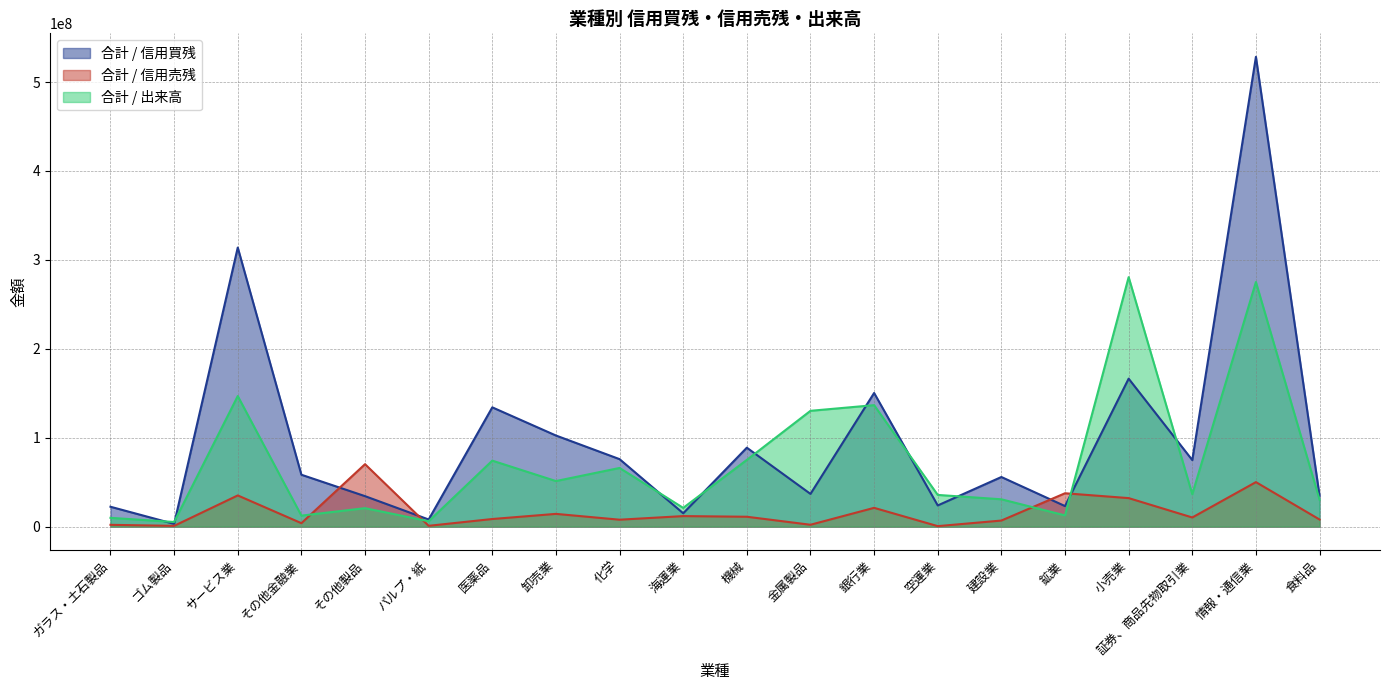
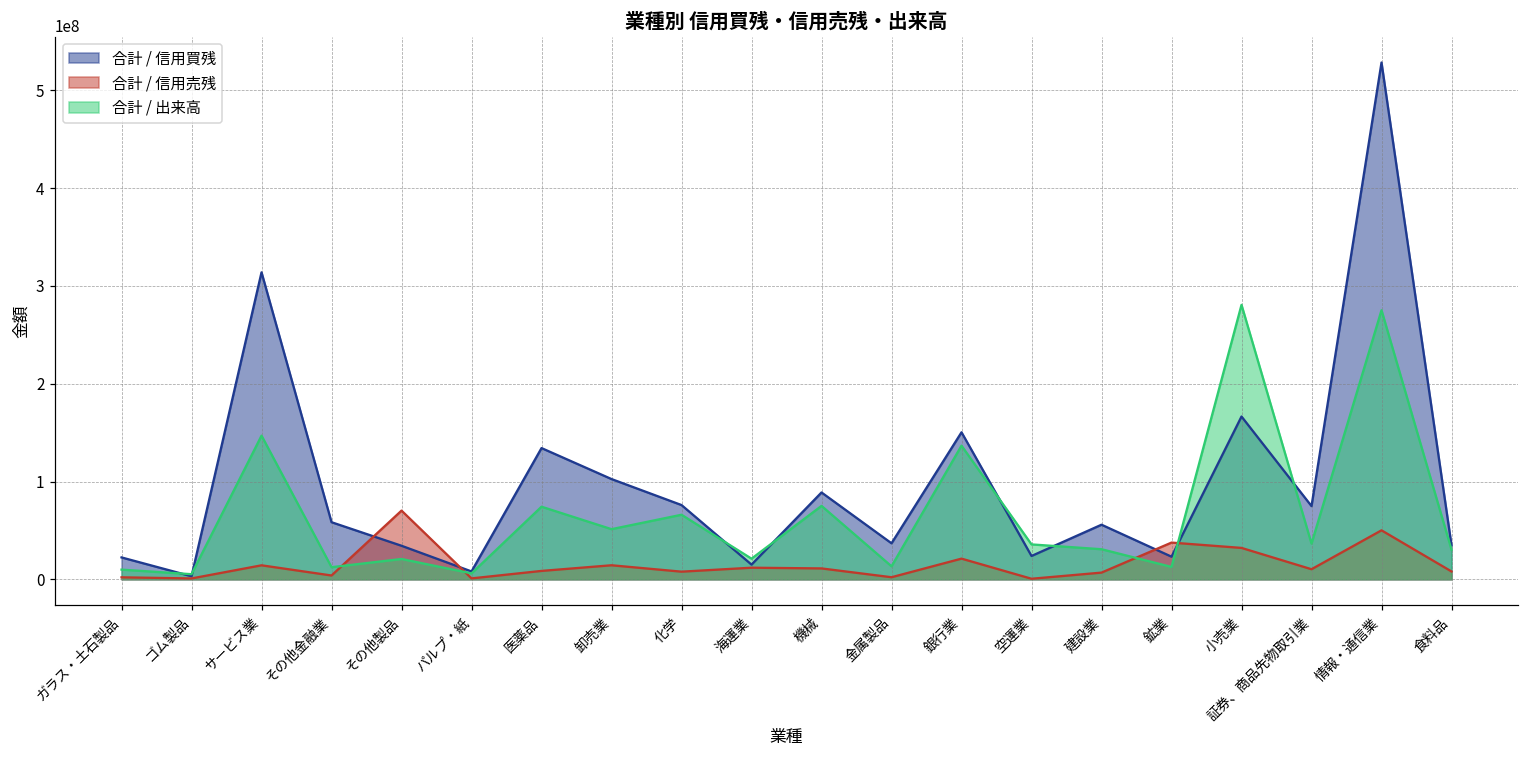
合計 / 信用売残, サービス業: 40000000 -> 10000000
合計 / 出来高, 金属製品: 130000000 -> 10000000
